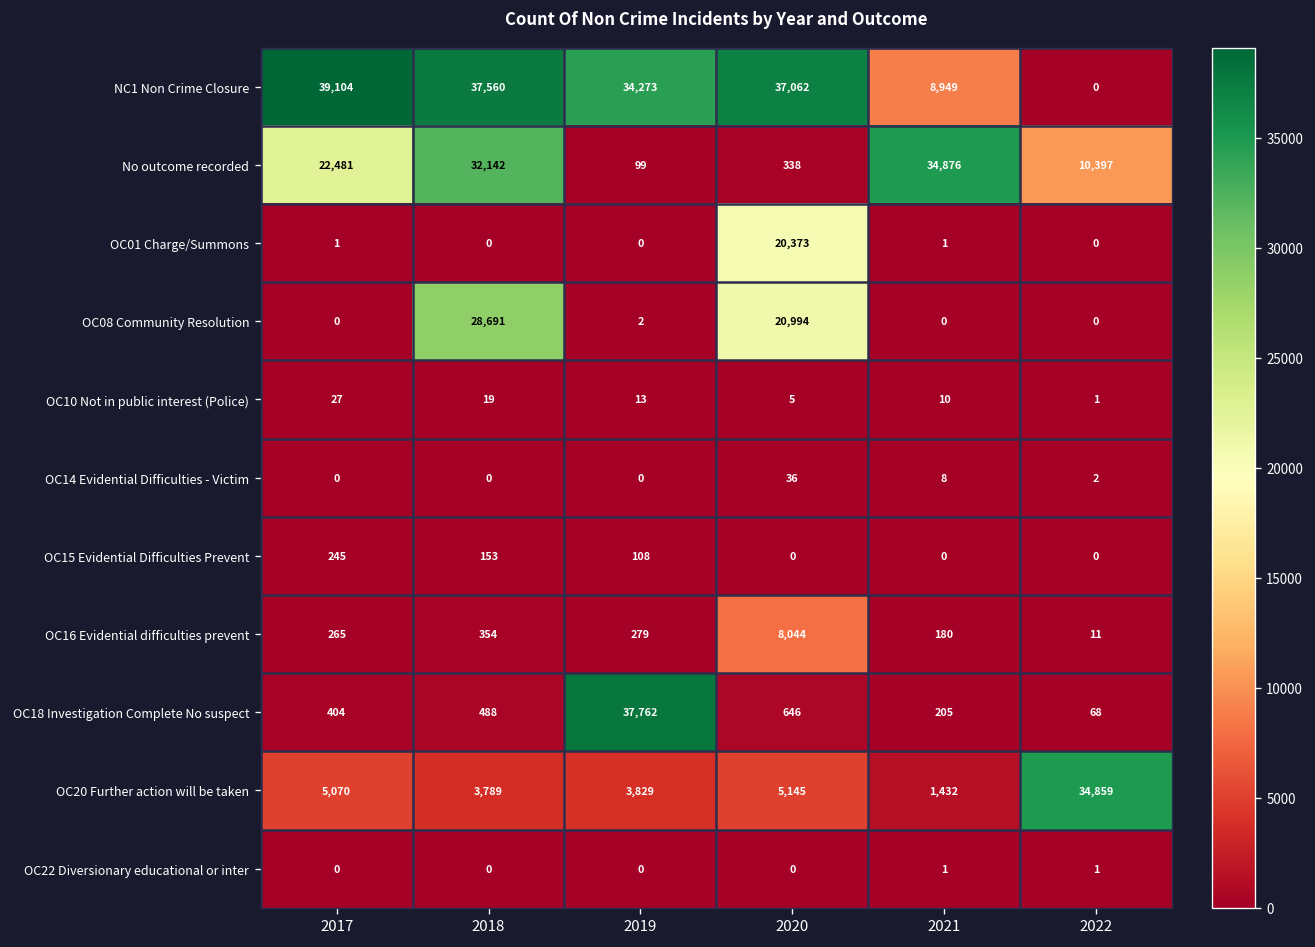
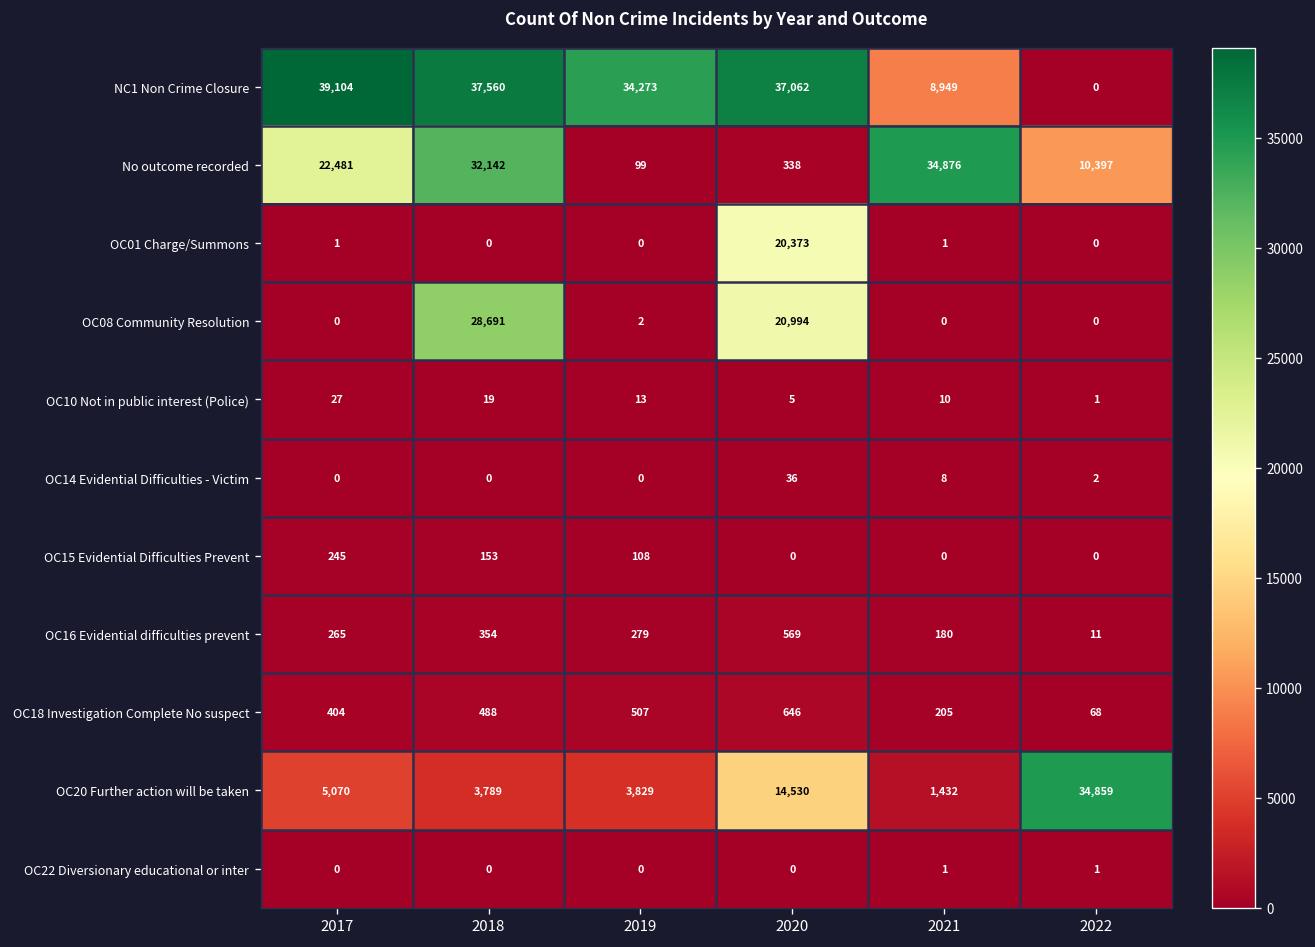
OC16 Evidential difficulties prevent, 2020: 8,044 -> 569
OC18 Investigation Complete No suspect, 2019: 37,762 -> 507
OC20 Further action will be taken, 2020: 5,145 -> 14,530
